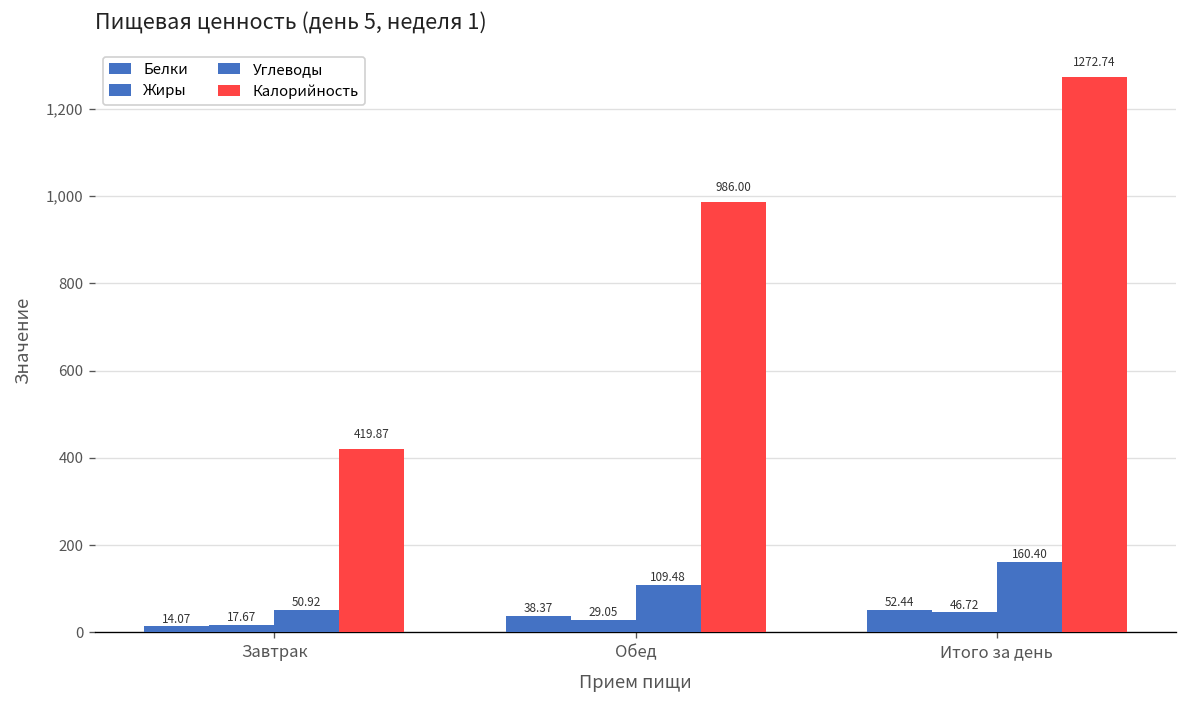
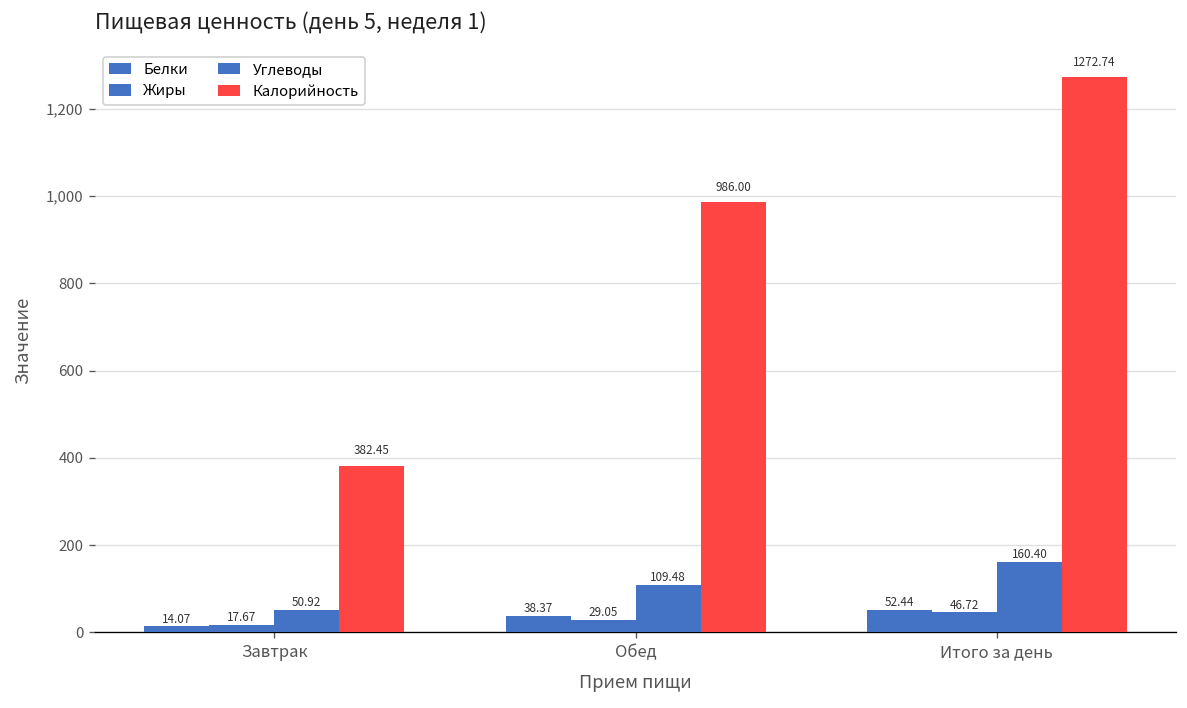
Калорийность, Завтрак: 419.87 -> 382.45
